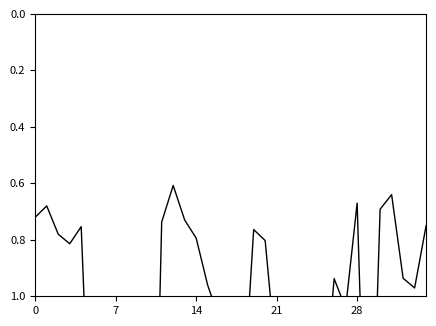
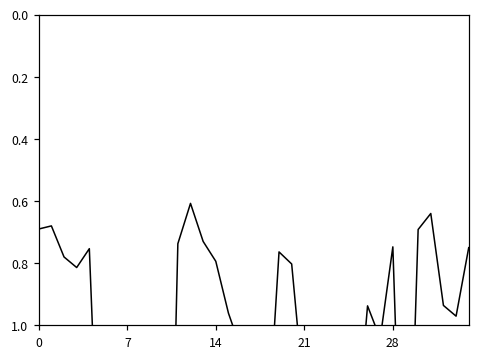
0: 0.72 -> 0.69
28: 0.67 -> 0.75
